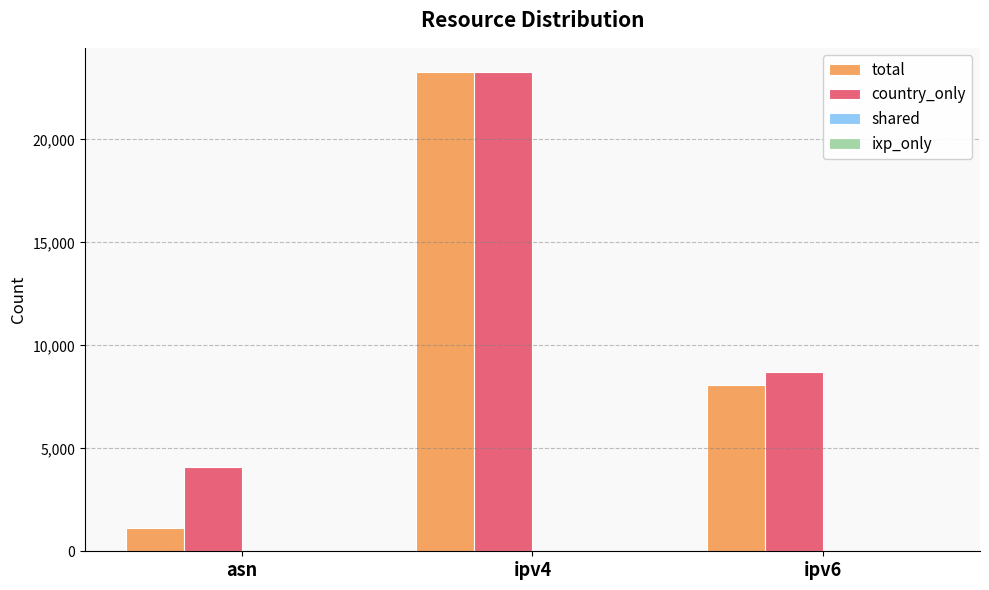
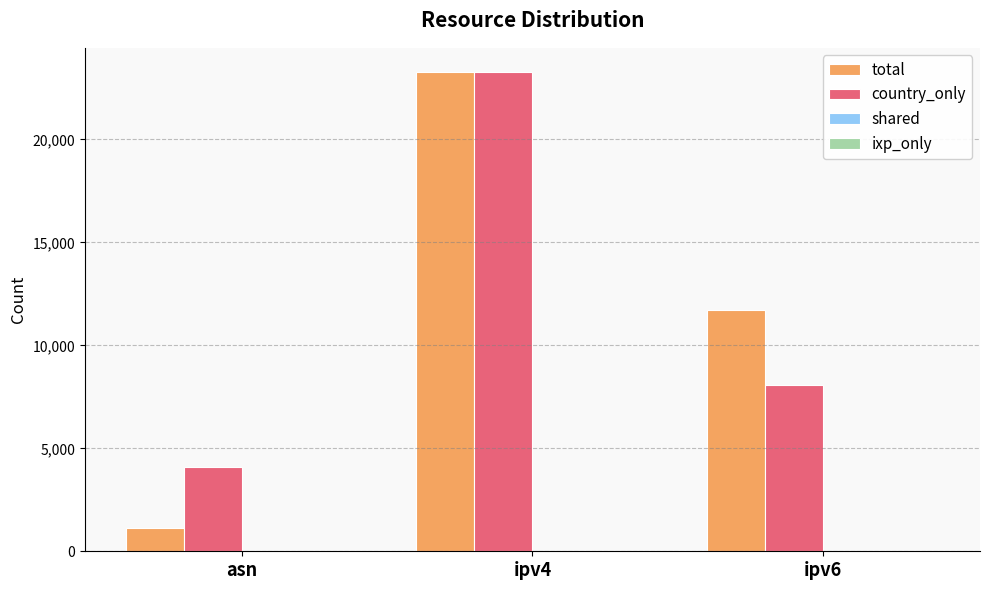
total, ipv6: 8,100 -> 11,700
country_only, ipv6: 8,700 -> 8,100
